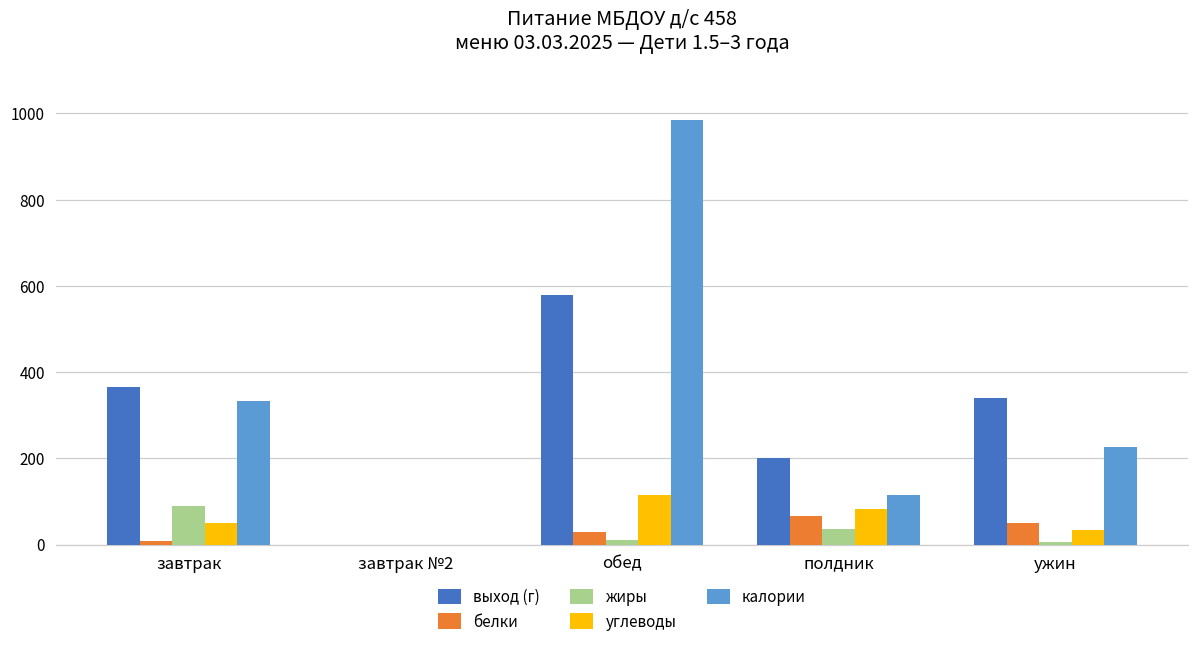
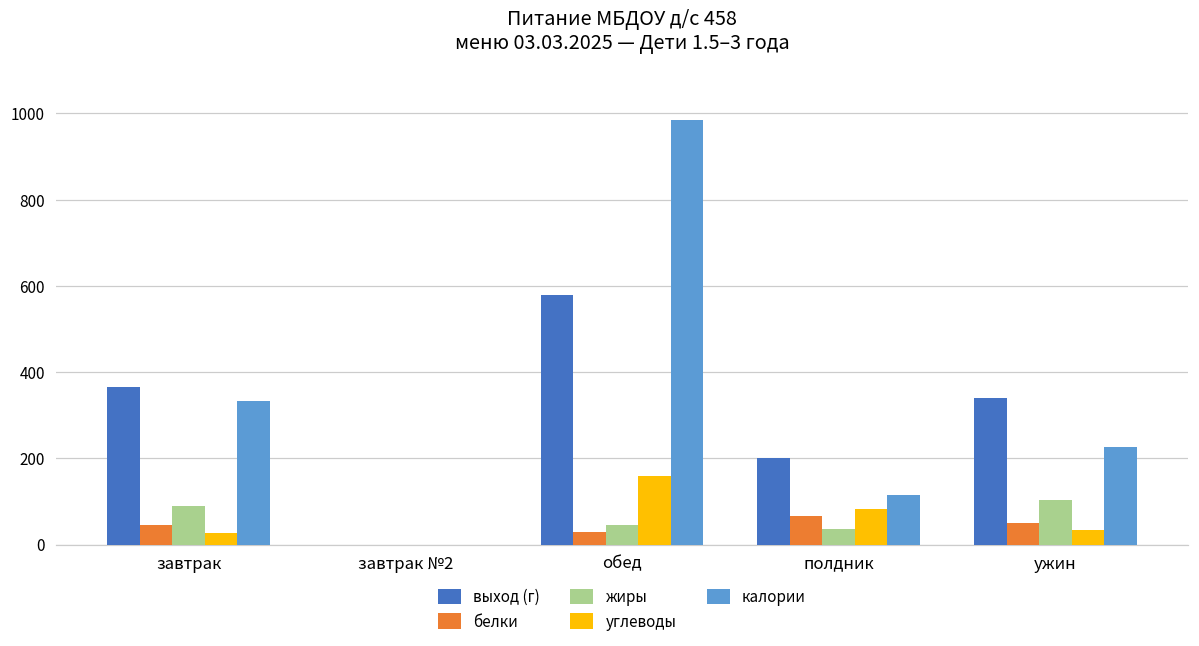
белки, завтрак: 10 -> 50
углеводы, завтрак: 50 -> 30
жиры, обед: 10 -> 50
углеводы, обед: 110 -> 160
жиры, ужин: 10 -> 100
